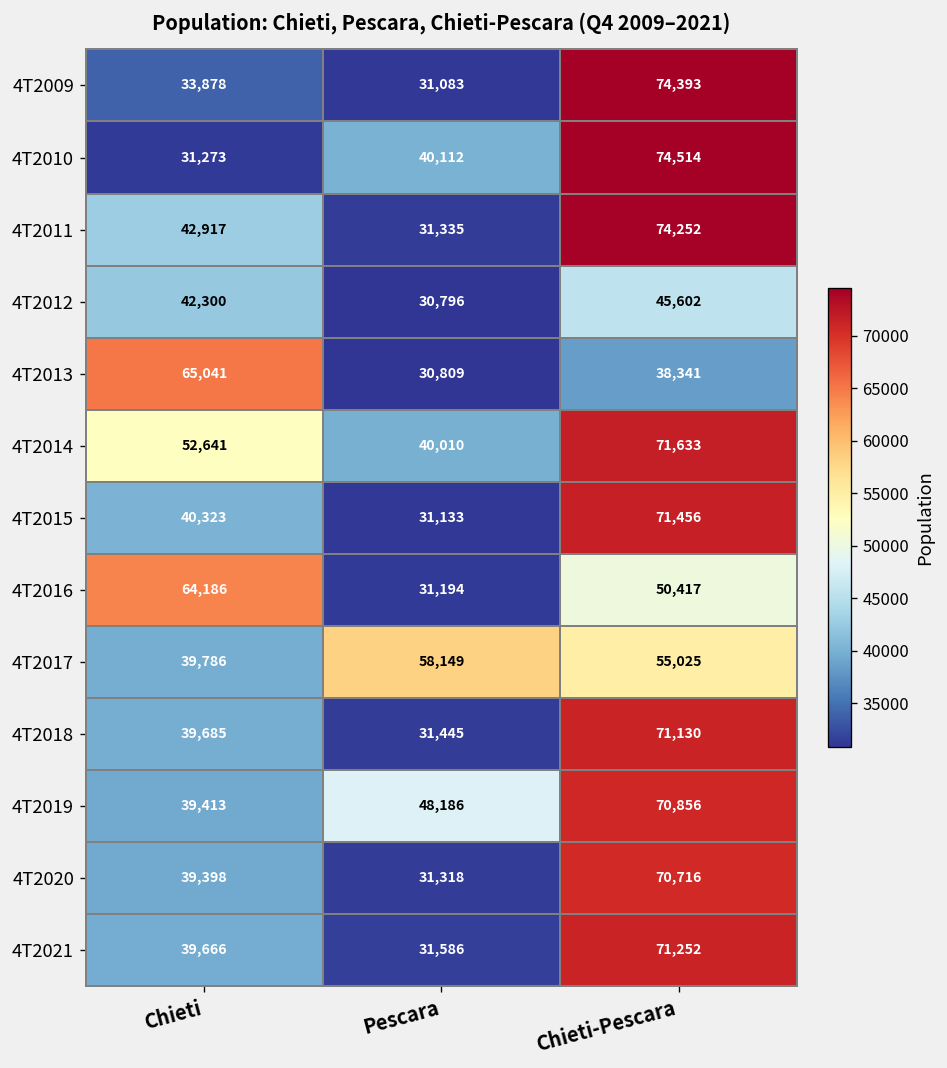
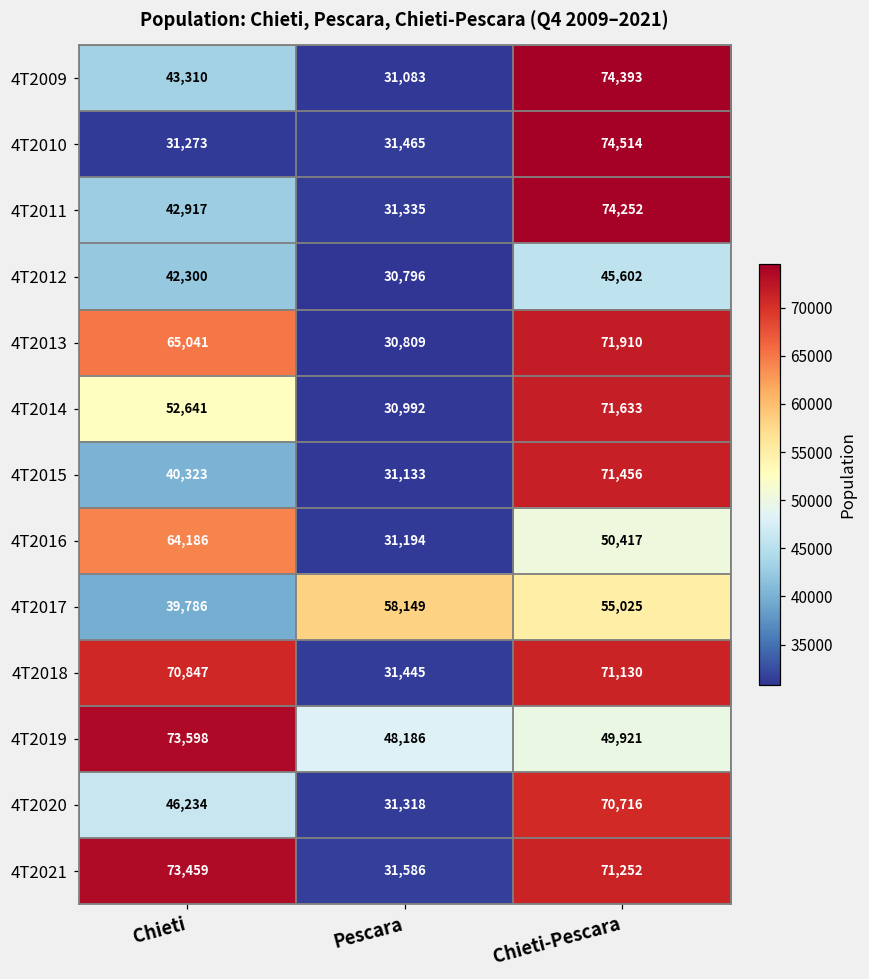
4T2009, Chieti: 33,878 -> 43,310
4T2010, Pescara: 40,112 -> 31,465
4T2013, Chieti-Pescara: 38,341 -> 71,910
4T2014, Pescara: 40,010 -> 30,992
4T2018, Chieti: 39,685 -> 70,847
4T2019, Chieti: 39,413 -> 73,598
4T2019, Chieti-Pescara: 70,856 -> 49,921
4T2020, Chieti: 39,398 -> 46,234
4T2021, Chieti: 39,666 -> 73,459
